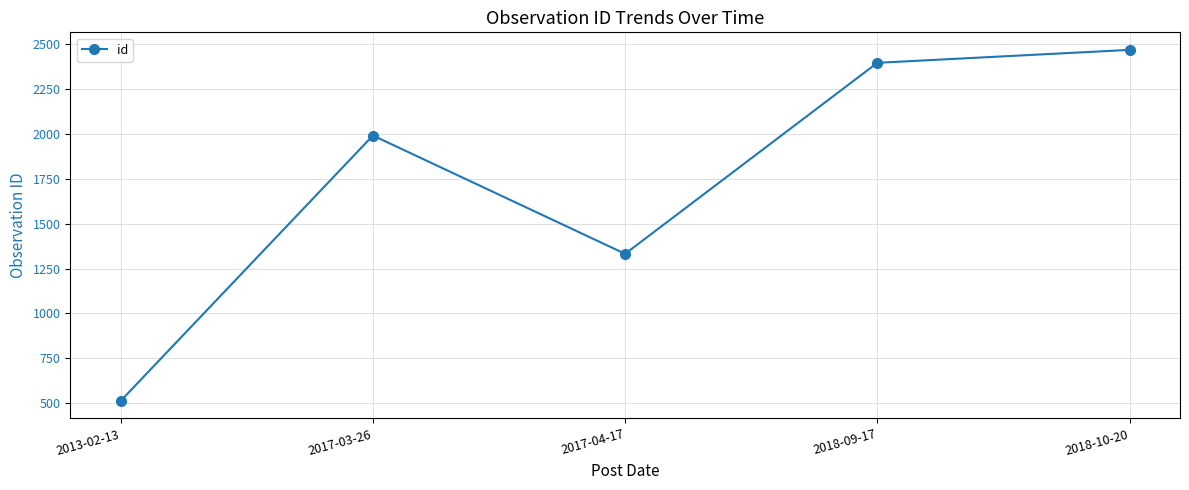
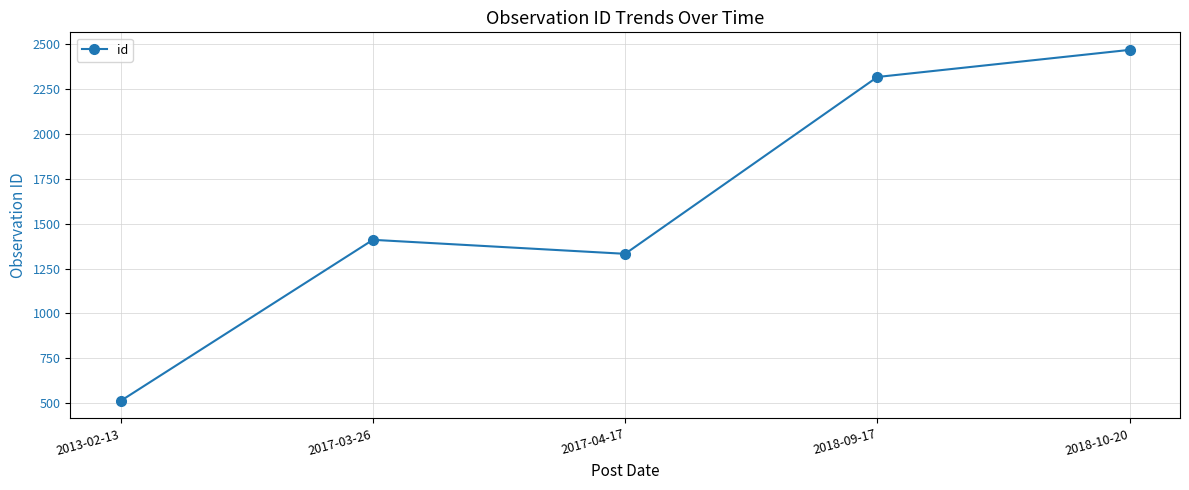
2017-03-26: 1990 -> 1410
2018-09-17: 2400 -> 2320
